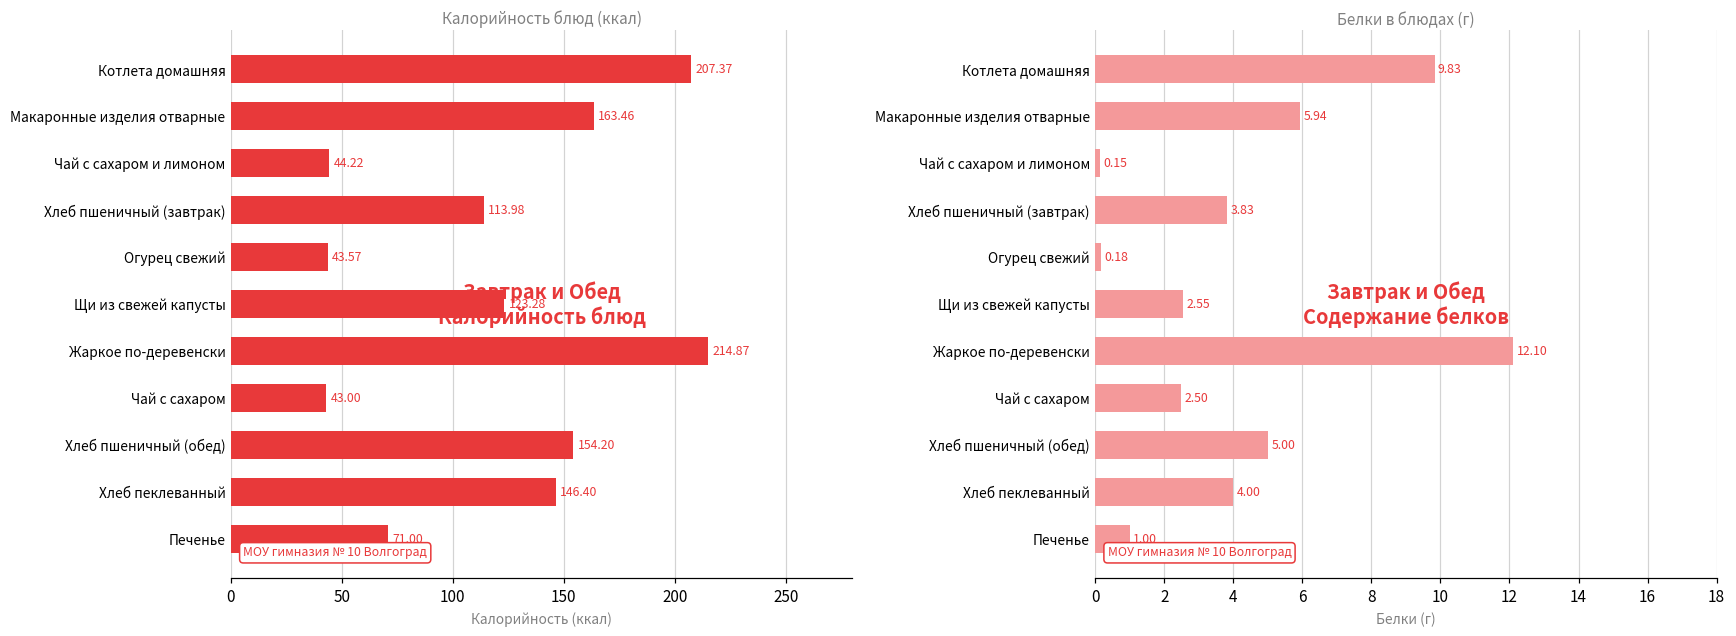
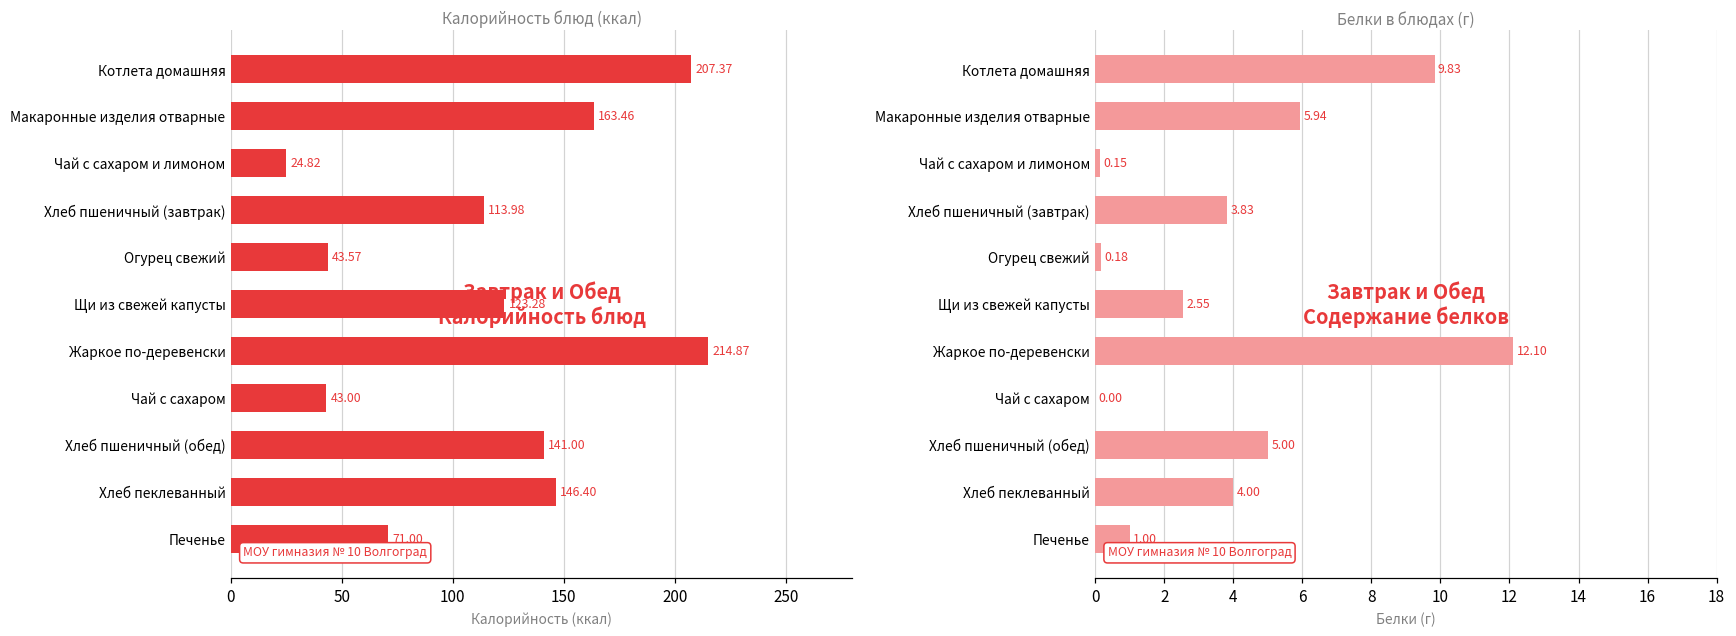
Калорийность блюд (ккал), Чай с сахаром и лимоном: 44.22 -> 24.82
Калорийность блюд (ккал), Хлеб пшеничный (обед): 154.20 -> 141.00
Белки в блюдах (г), Чай с сахаром: 2.50 -> 0.00
